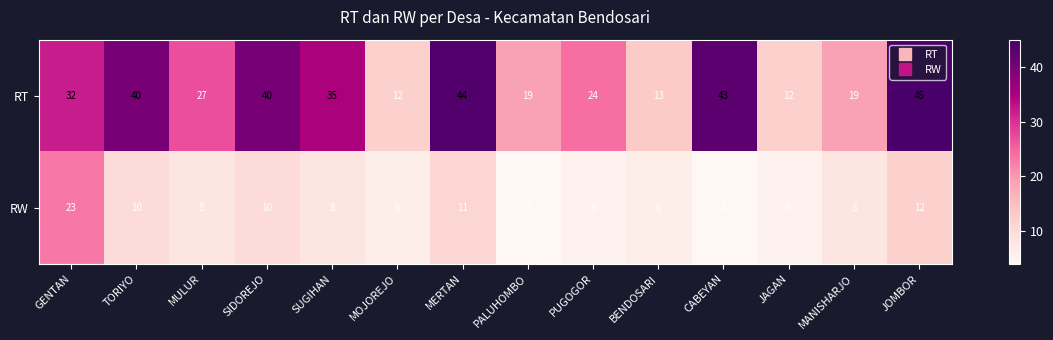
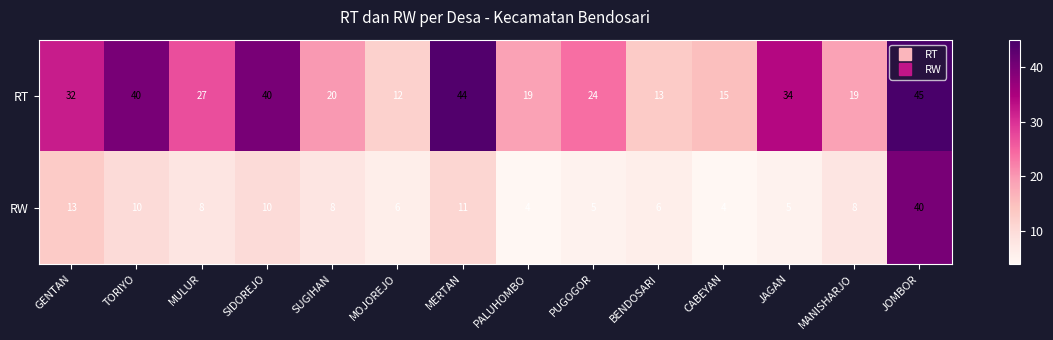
RT, SUGIHAN: 35 -> 20
RT, CABEYAN: 43 -> 15
RT, JAGAN: 12 -> 34
RW, GENTAN: 23 -> 13
RW, JOMBOR: 12 -> 40
